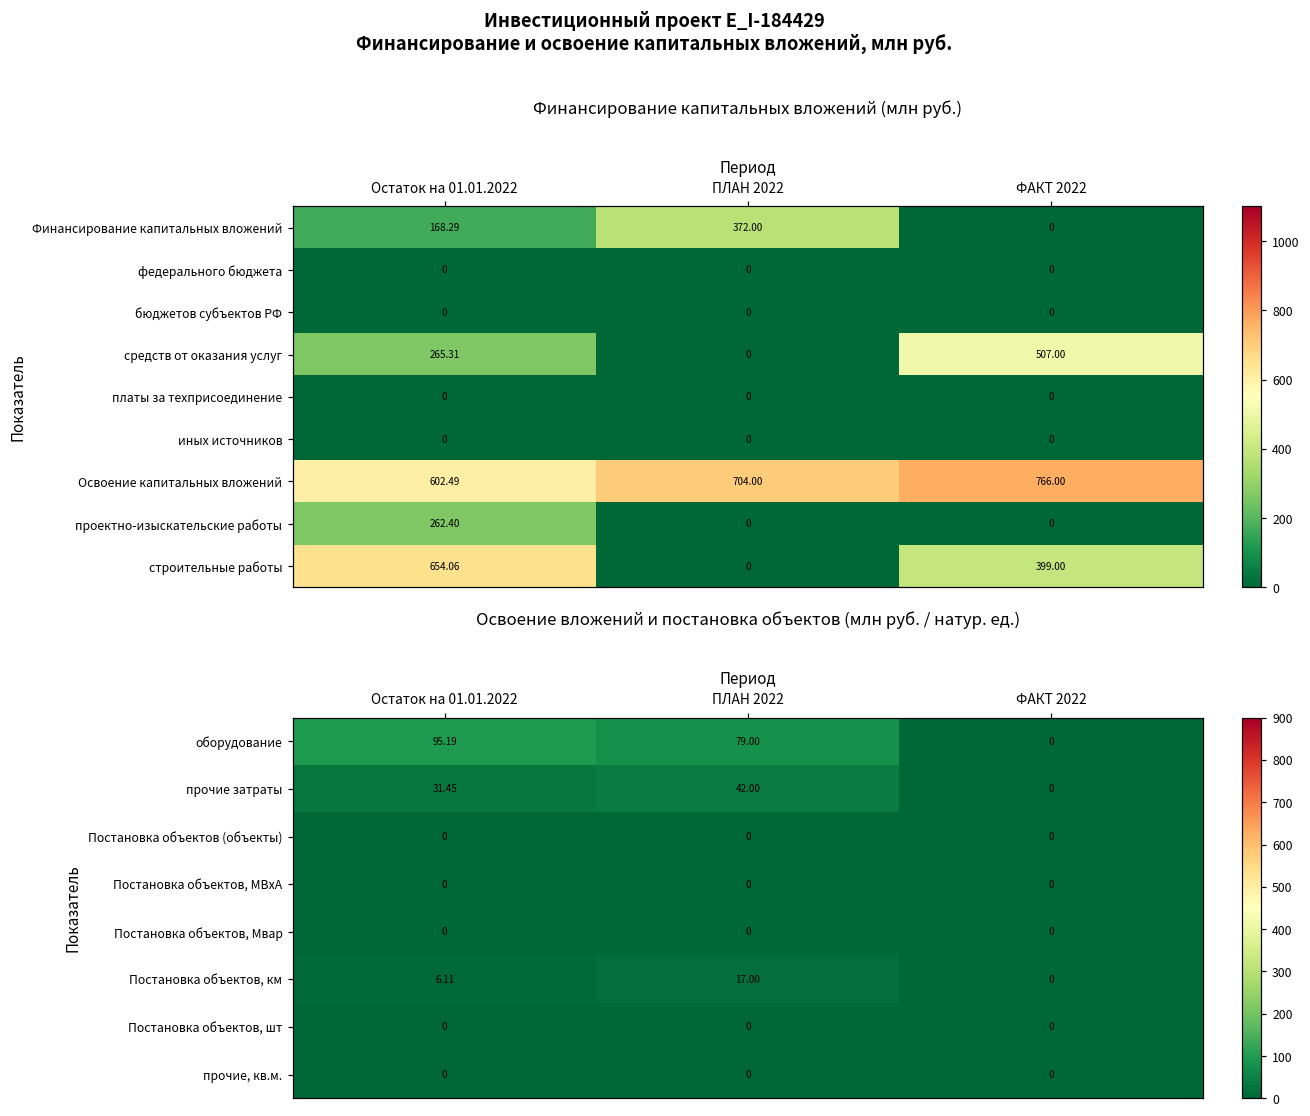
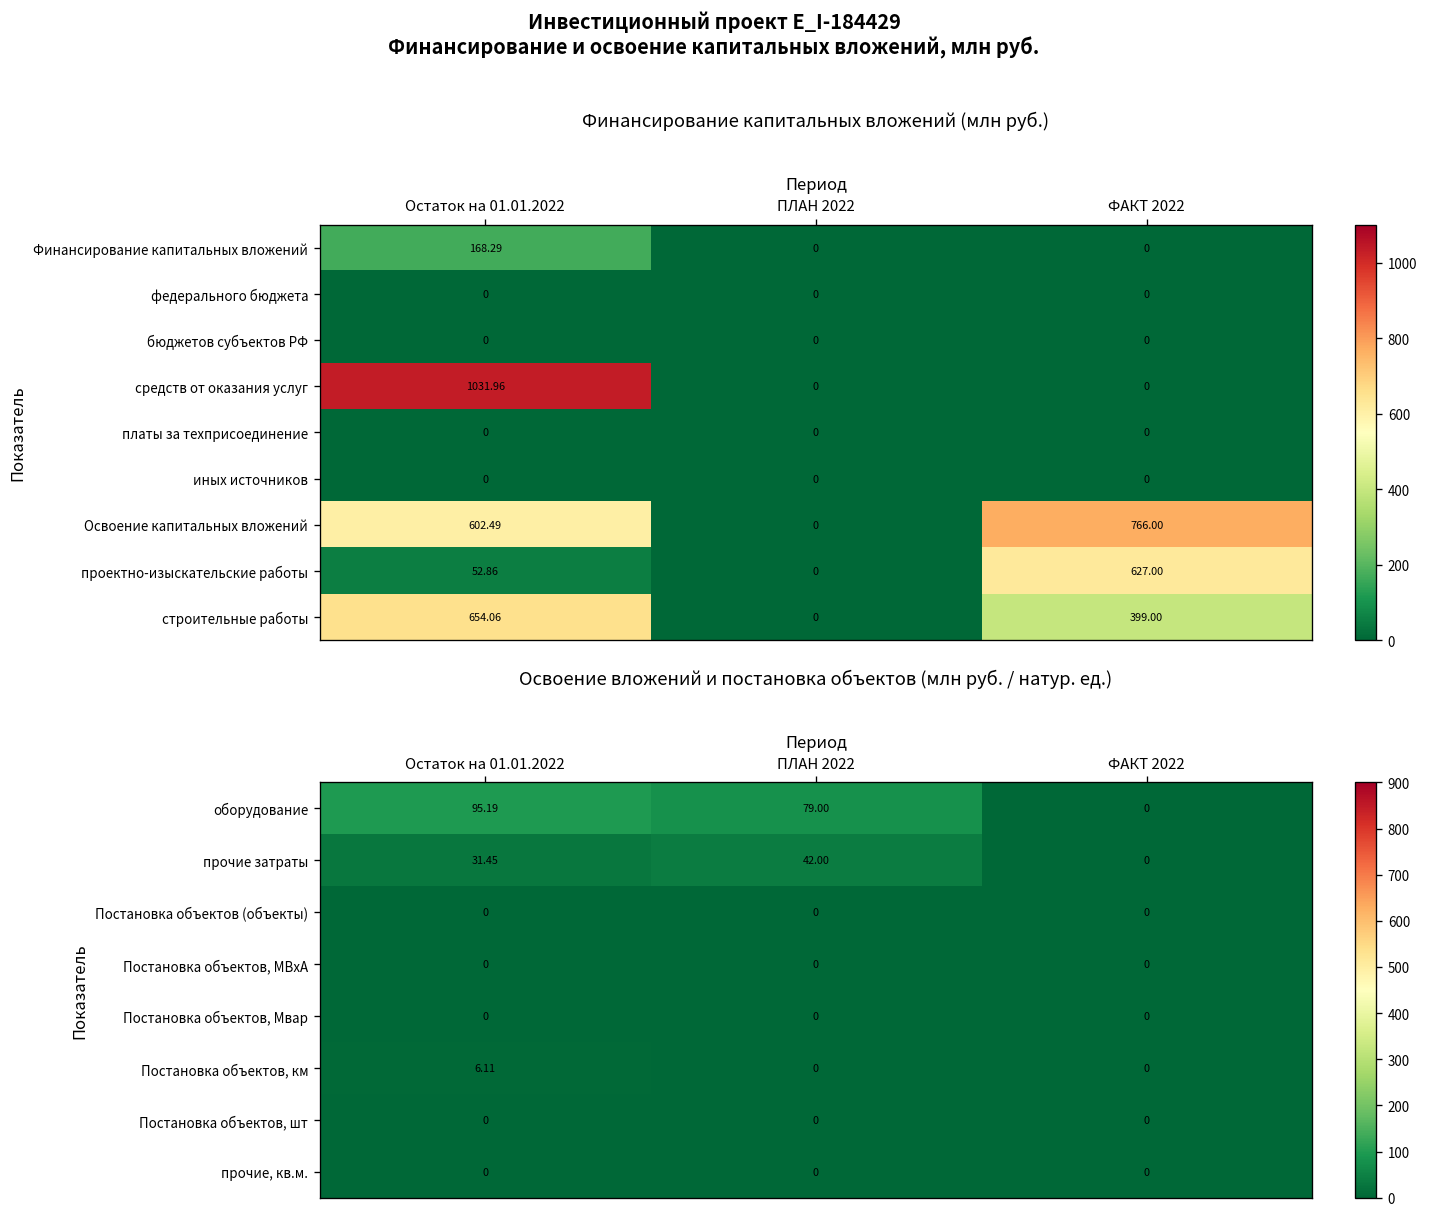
Финансирование капитальных вложений (млн руб.), Финансирование капитальных вложений, ПЛАН 2022: 372.00 -> 0
Финансирование капитальных вложений (млн руб.), средств от оказания услуг, Остаток на 01.01.2022: 265.31 -> 1031.96
Финансирование капитальных вложений (млн руб.), средств от оказания услуг, ФАКТ 2022: 507.00 -> 0
Финансирование капитальных вложений (млн руб.), Освоение капитальных вложений, ПЛАН 2022: 704.00 -> 0
Финансирование капитальных вложений (млн руб.), проектно-изыскательские работы, Остаток на 01.01.2022: 262.40 -> 52.86
Финансирование капитальных вложений (млн руб.), проектно-изыскательские работы, ФАКТ 2022: 0 -> 627.00
Освоение вложений и постановка объектов (млн руб. / натур. ед.), Постановка объектов, км, ПЛАН 2022: 17.00 -> 0
